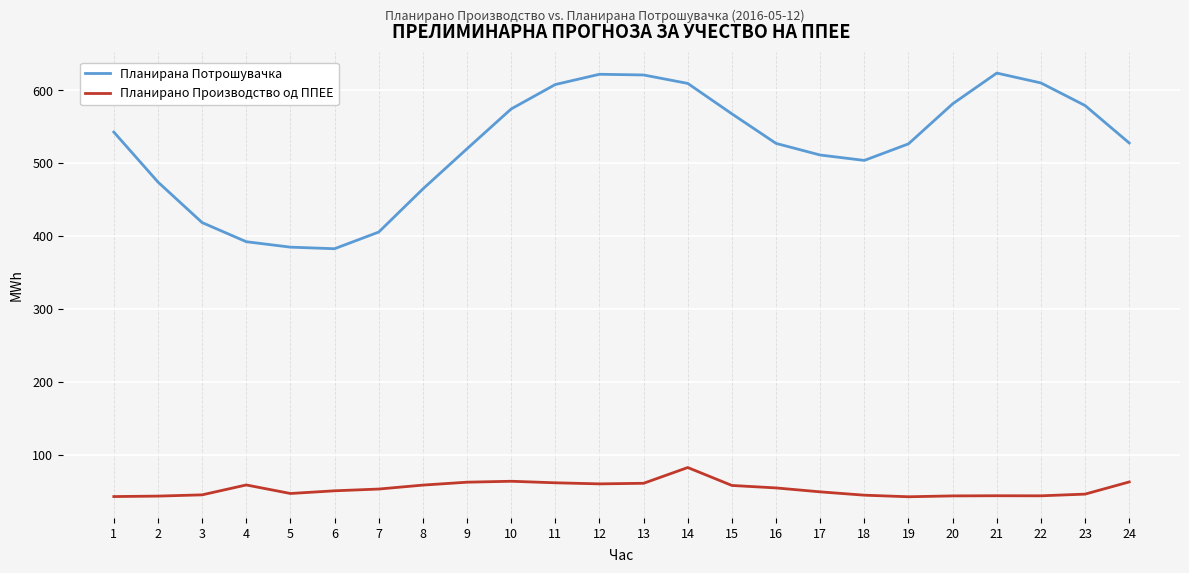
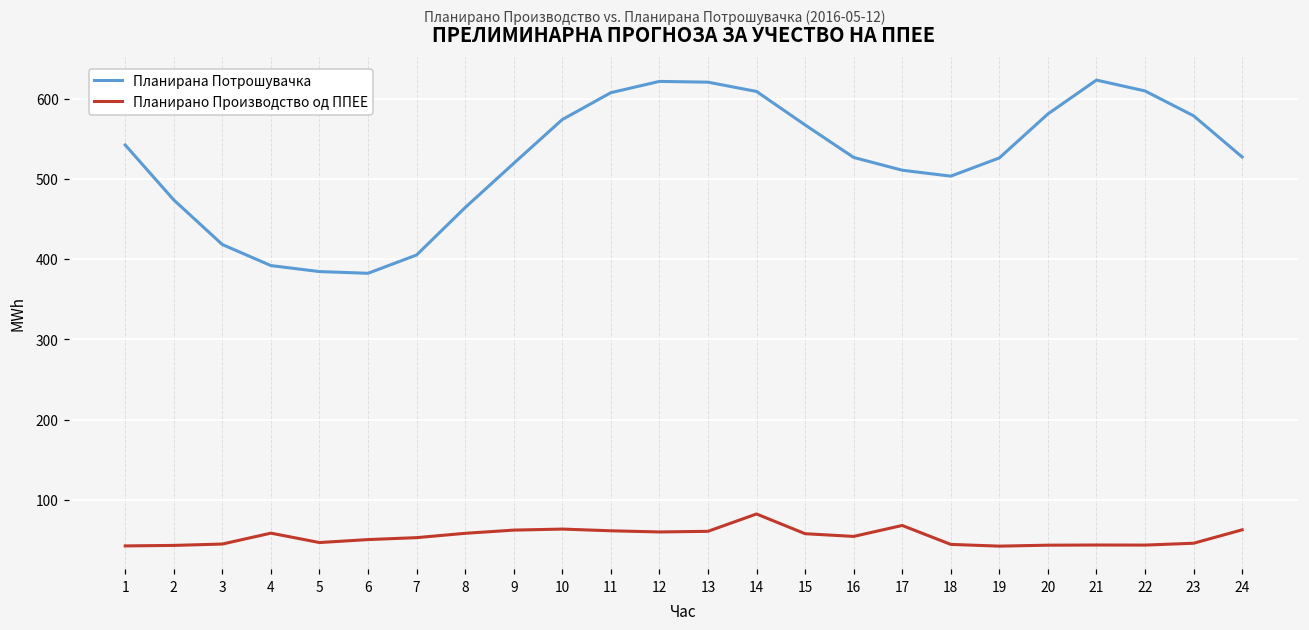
Планирано Производство од ППЕЕ, 17: 50 -> 70
